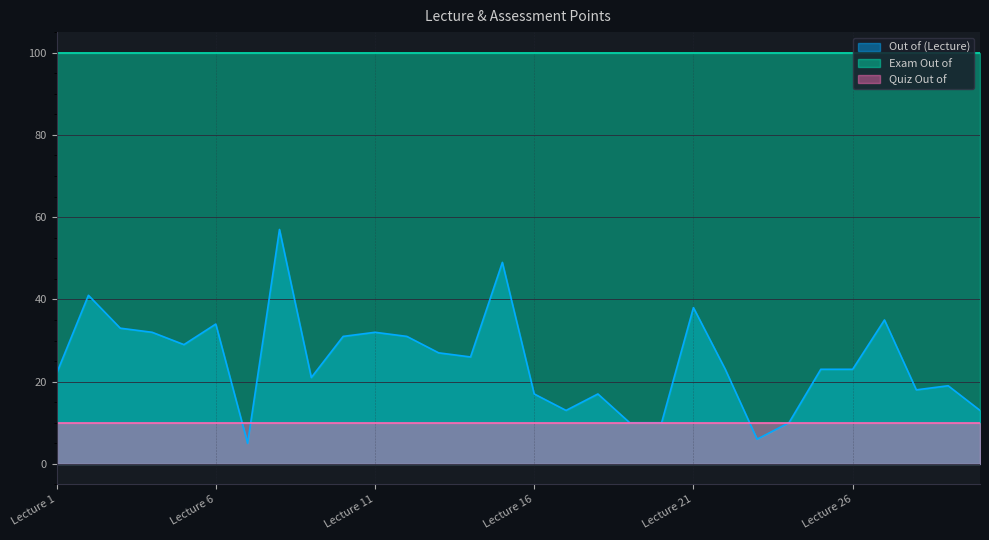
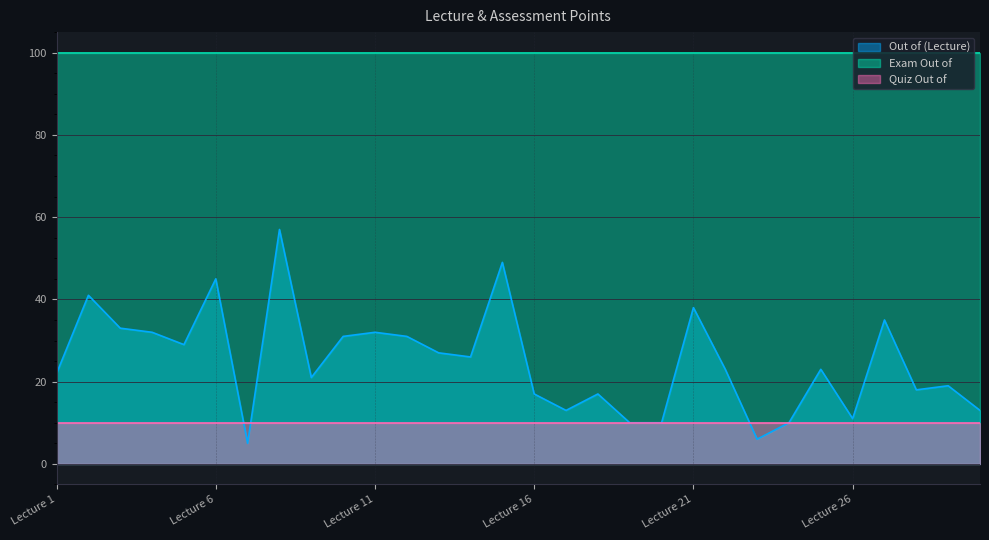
Out of (Lecture), Lecture 6: 34 -> 45
Out of (Lecture), Lecture 26: 23 -> 11
